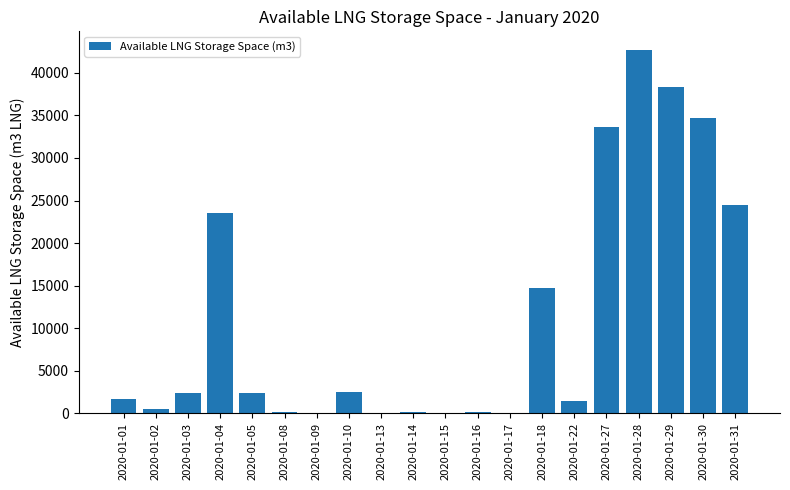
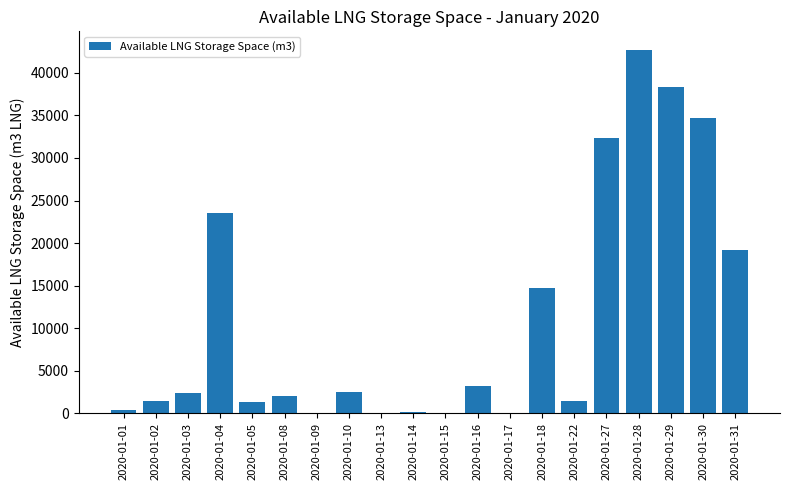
2020-01-01: 2000 -> 0
2020-01-02: 0 -> 1000
2020-01-05: 2000 -> 1000
2020-01-08: 0 -> 2000
2020-01-16: 0 -> 3000
2020-01-27: 34000 -> 32000
2020-01-31: 24000 -> 19000
